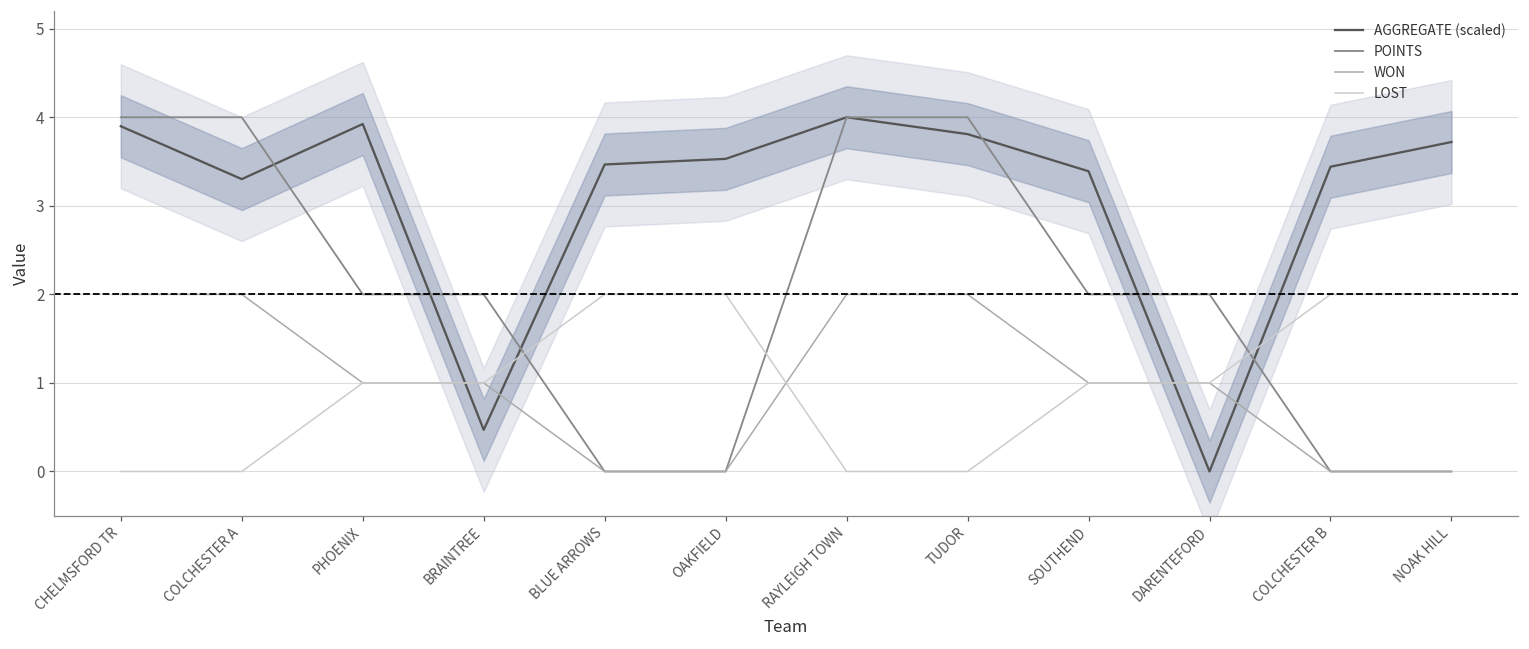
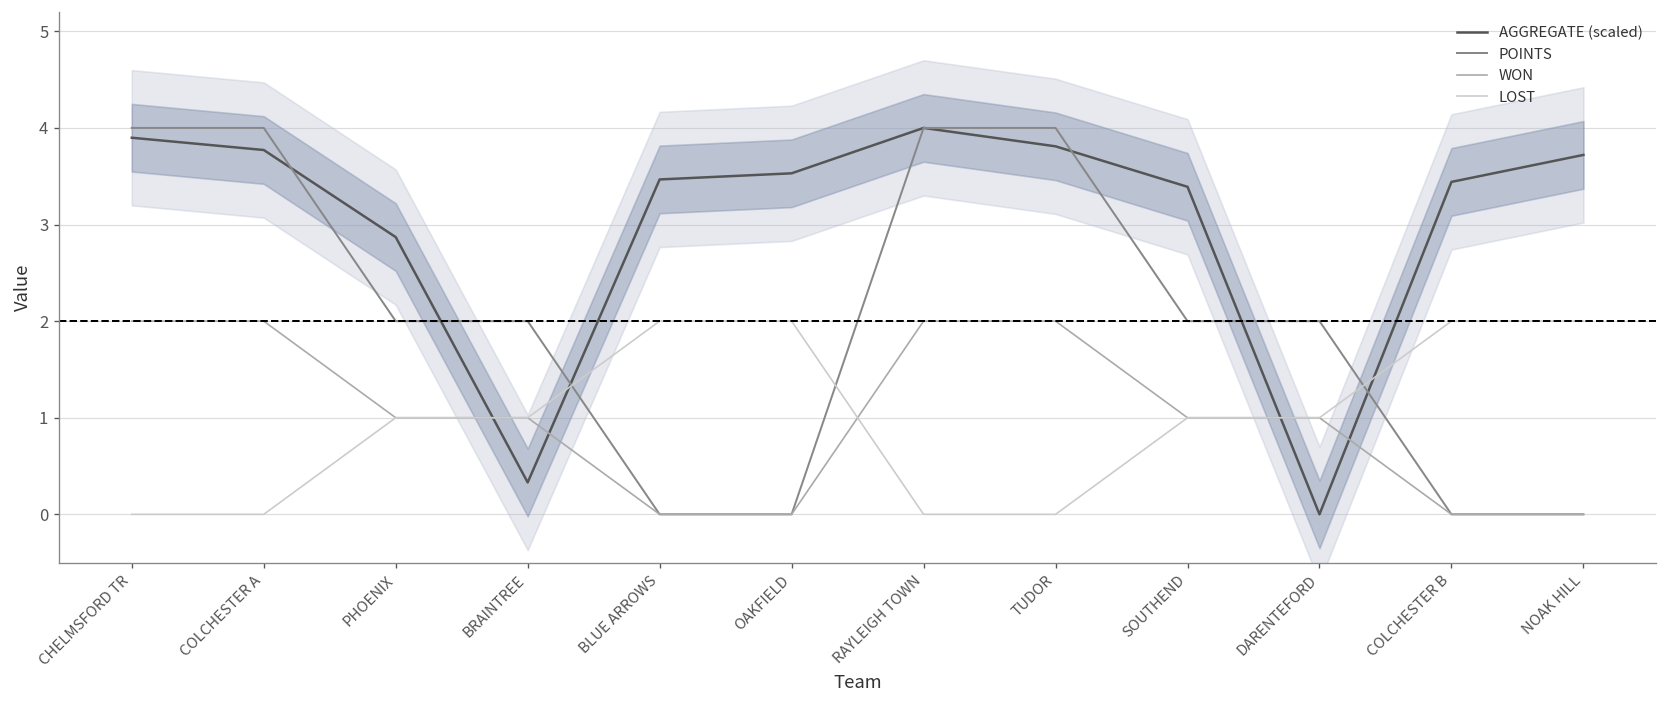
AGGREGATE (scaled), COLCHESTER A: 3.3 -> 3.8
AGGREGATE (scaled), PHOENIX: 3.9 -> 2.9
AGGREGATE (scaled), BRAINTREE: 0.5 -> 0.3
